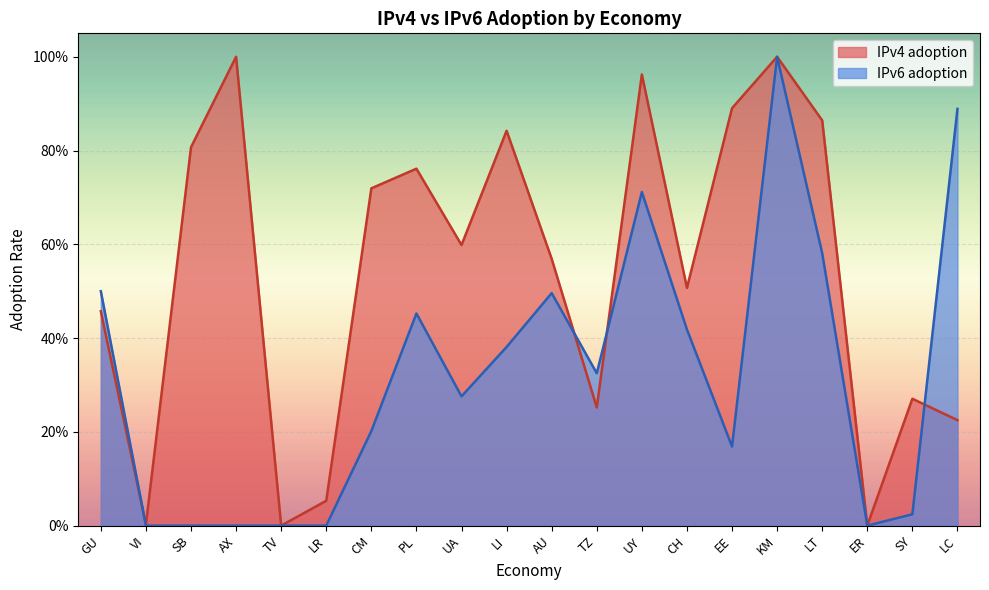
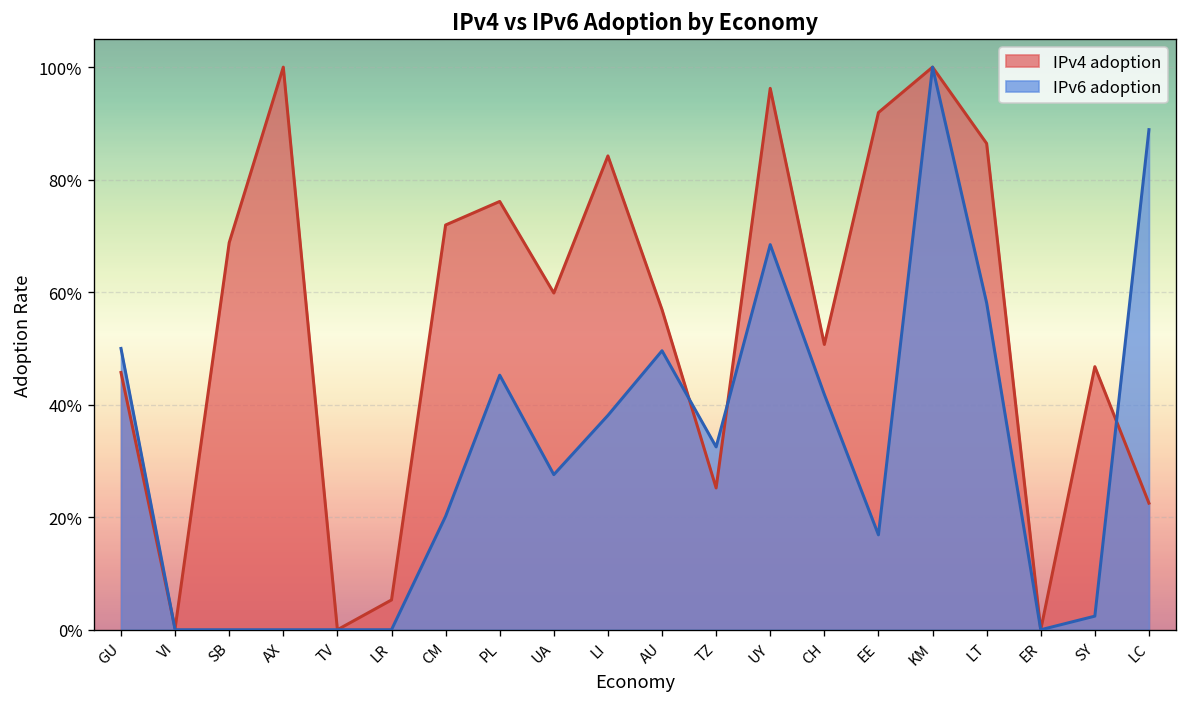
IPv4 adoption, SB: 81% -> 69%
IPv6 adoption, UY: 71% -> 68%
IPv4 adoption, EE: 89% -> 92%
IPv4 adoption, SY: 27% -> 47%
